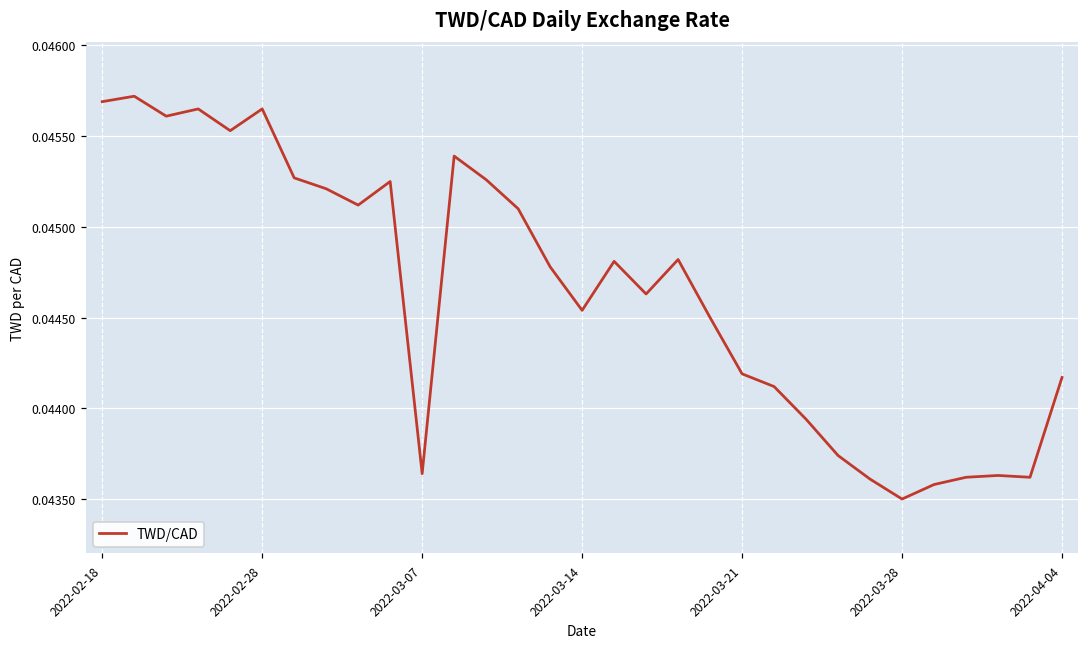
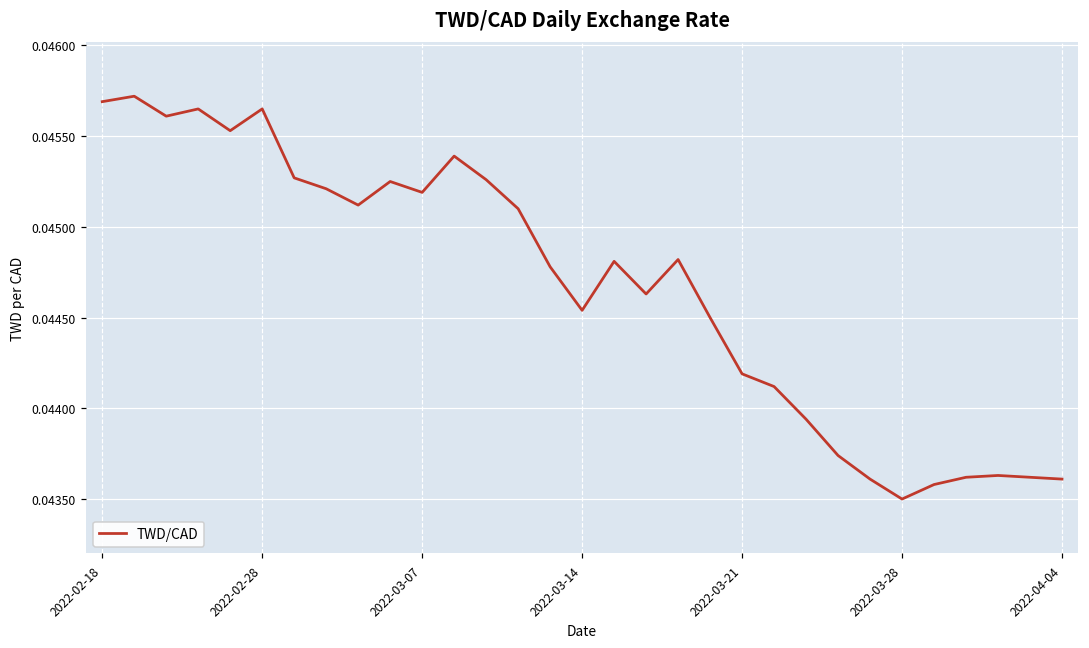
2022-03-07: 0.04364 -> 0.04519
2022-04-04: 0.04417 -> 0.04361
